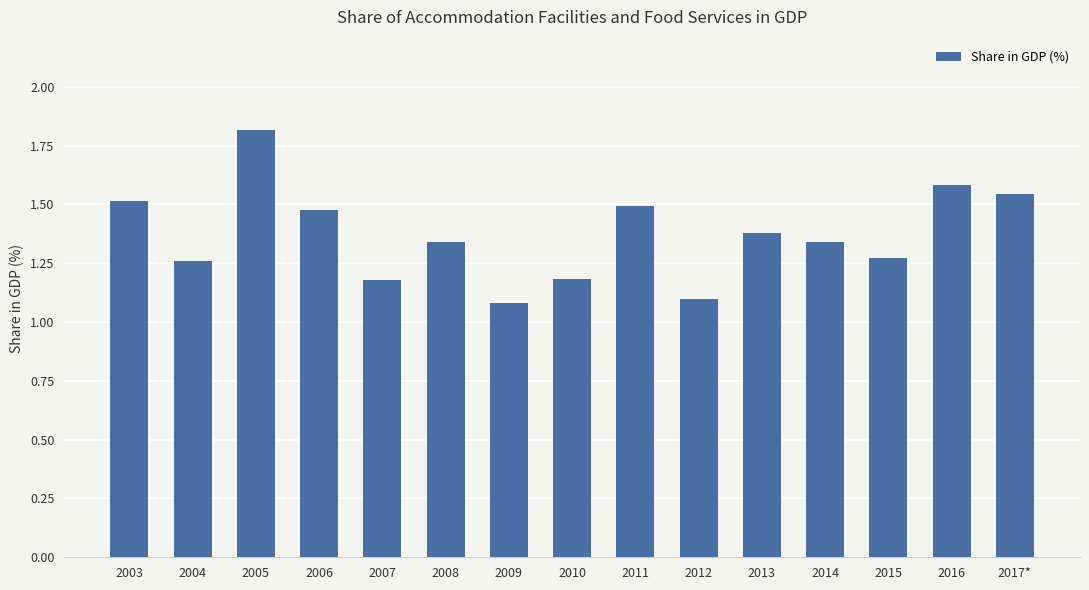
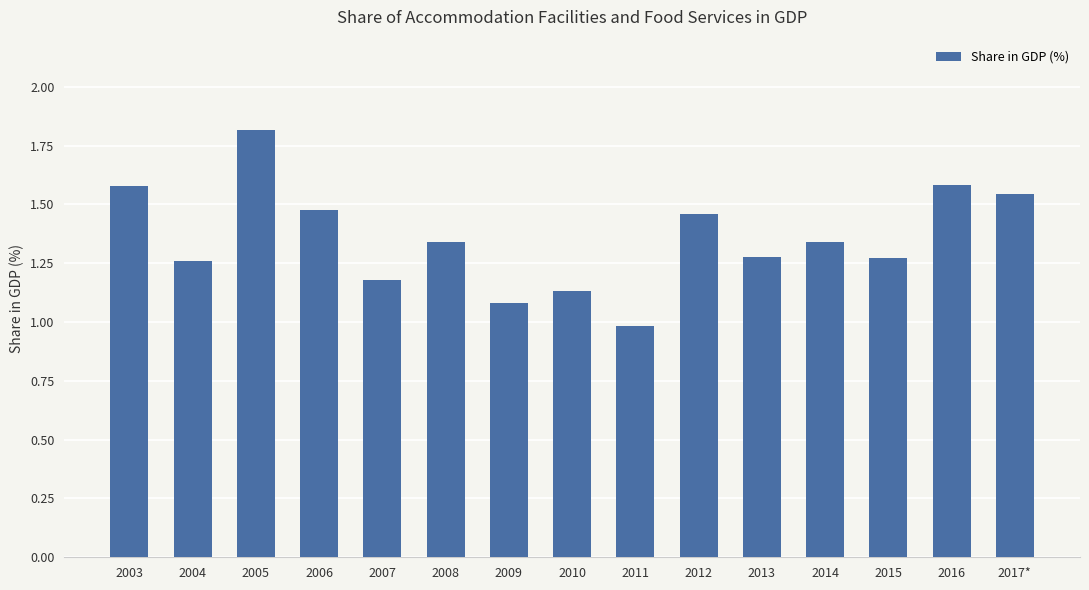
2003: 1.52 -> 1.58
2010: 1.18 -> 1.13
2011: 1.49 -> 0.99
2012: 1.10 -> 1.46
2013: 1.38 -> 1.28
